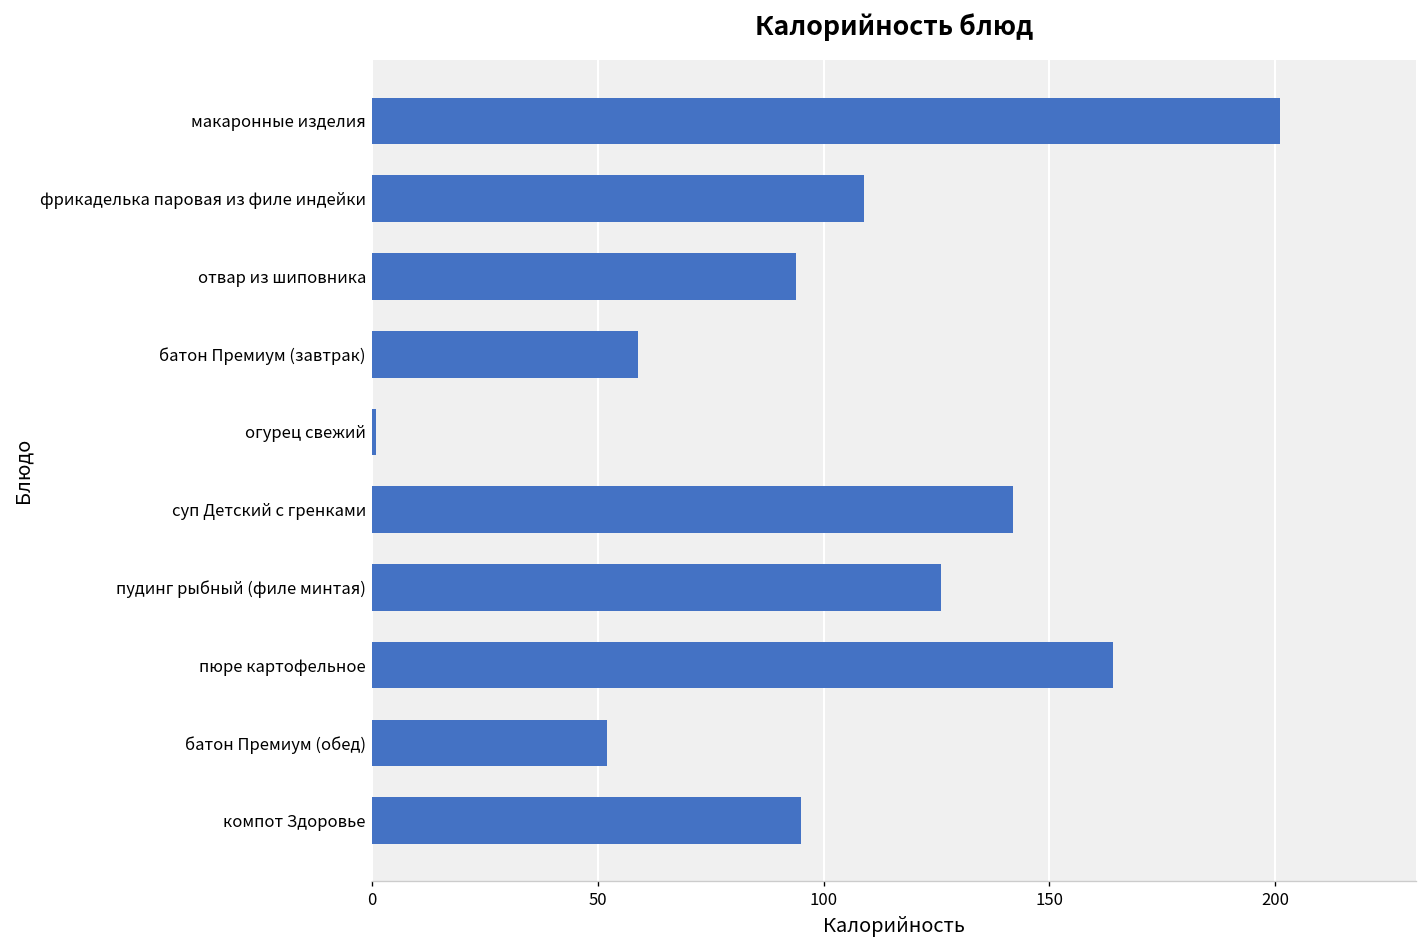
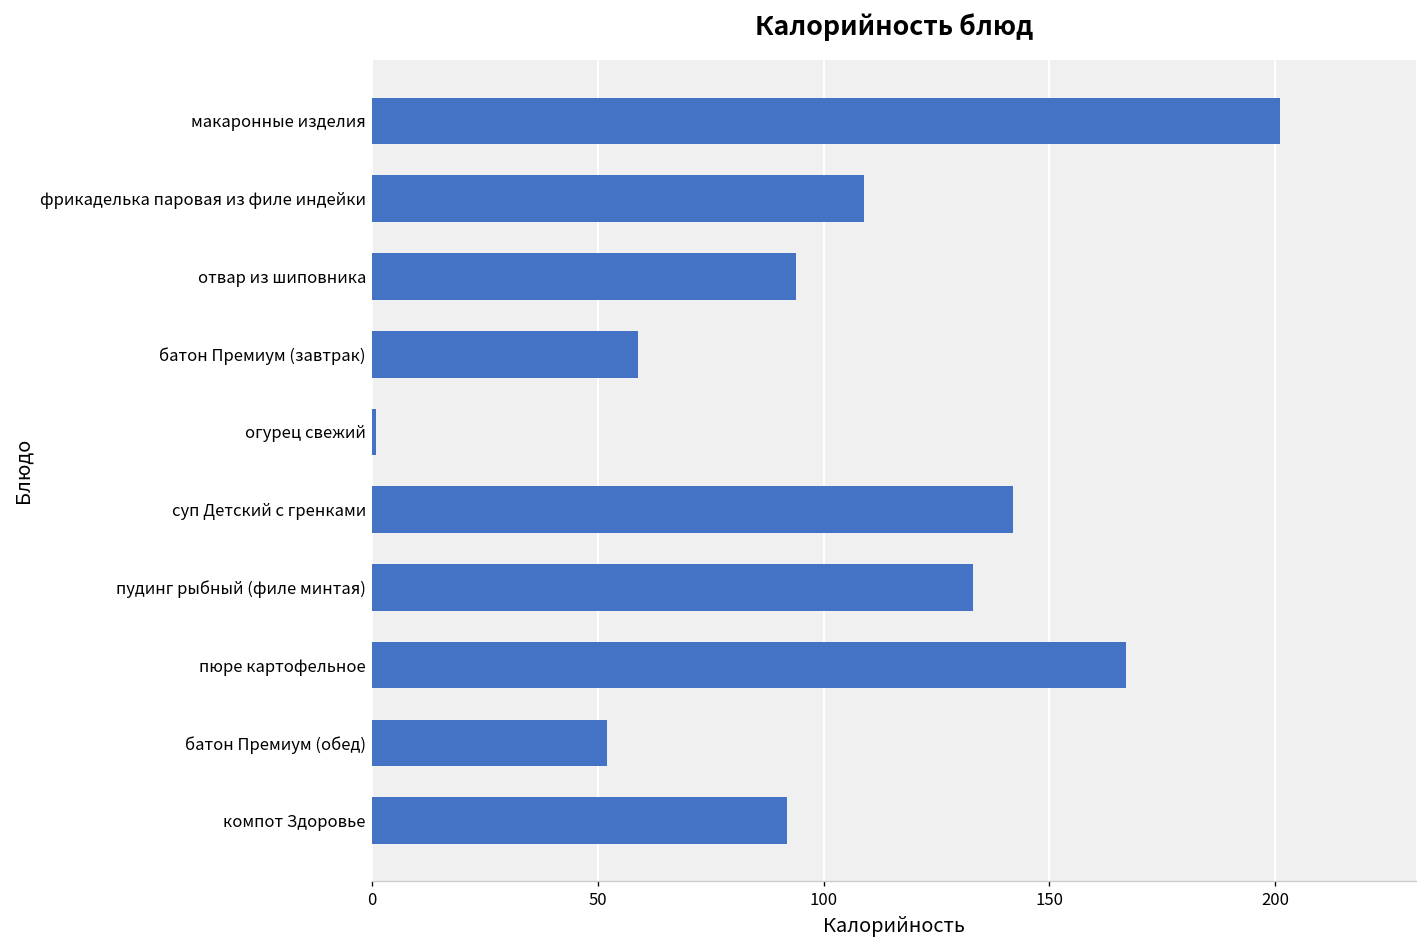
пудинг рыбный (филе минтая): 126 -> 133
пюре картофельное: 164 -> 167
компот Здоровье: 95 -> 92
